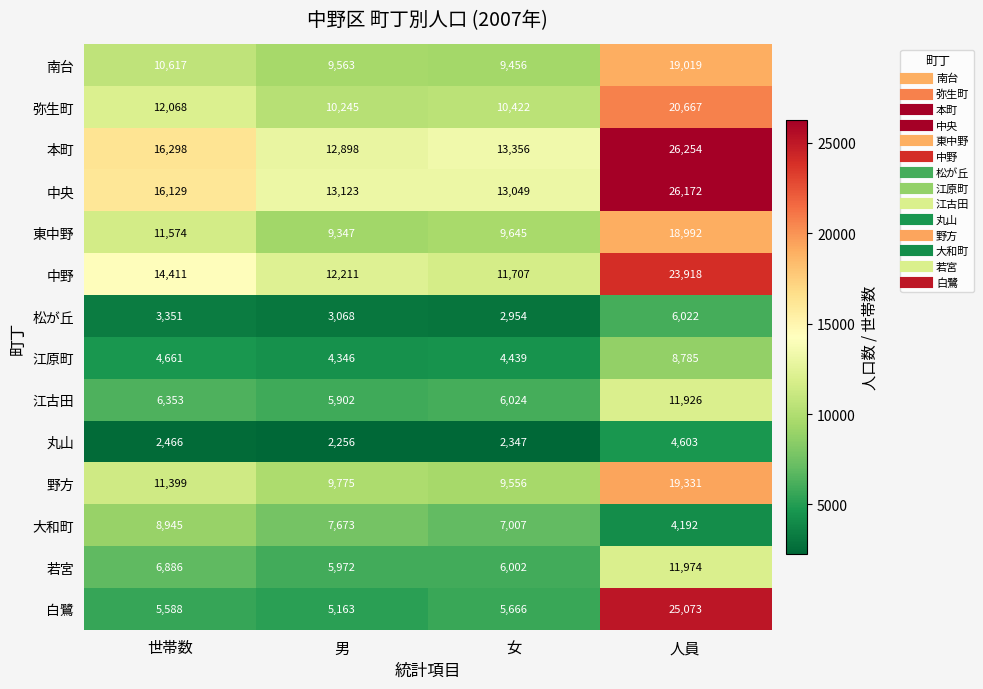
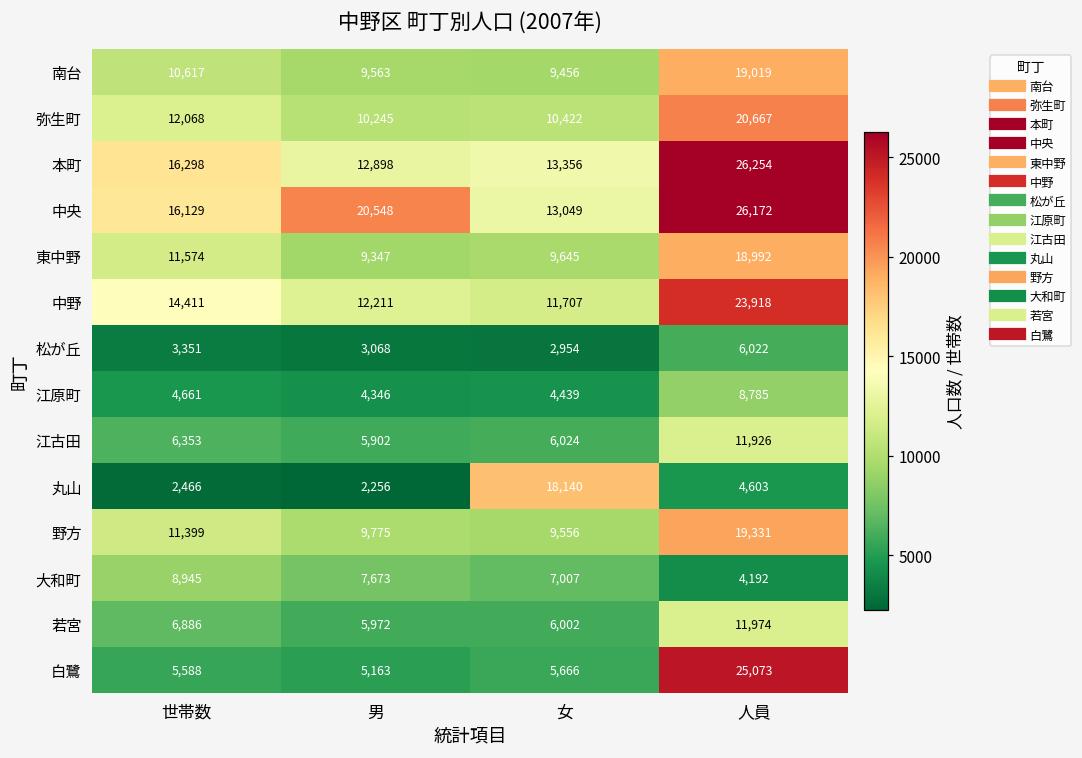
中央, 男: 13,123 -> 20,548
丸山, 女: 2,347 -> 18,140
